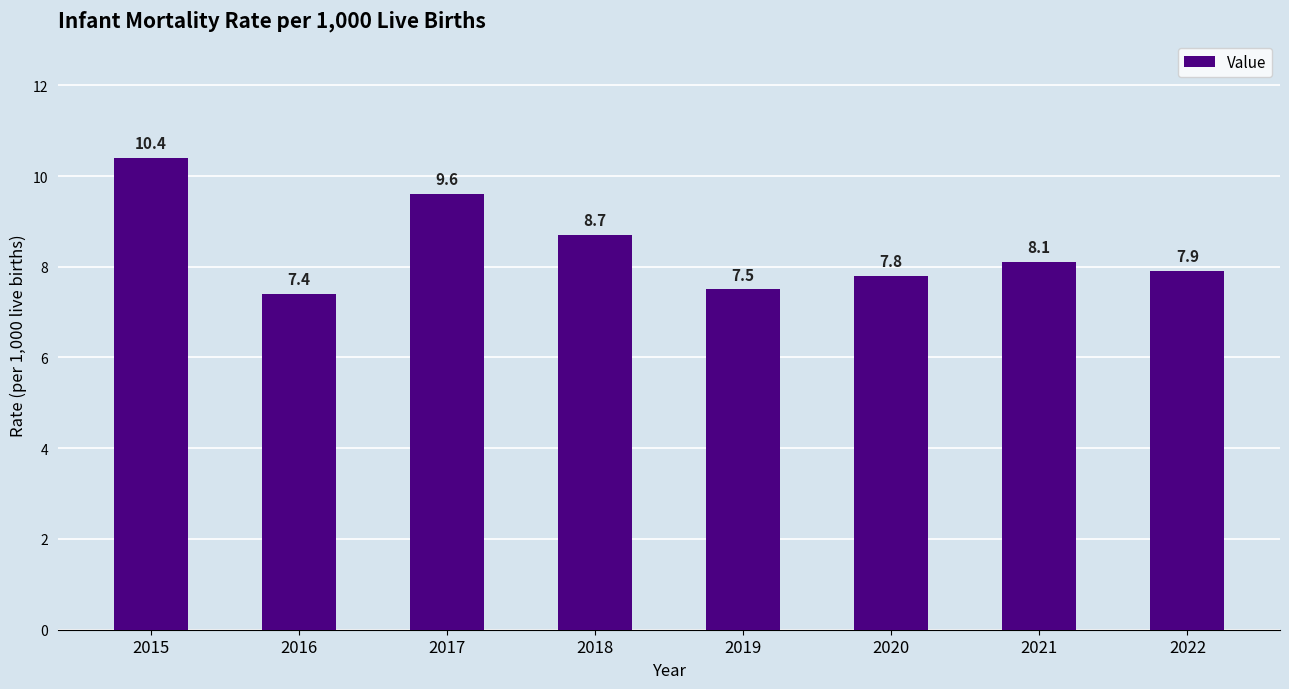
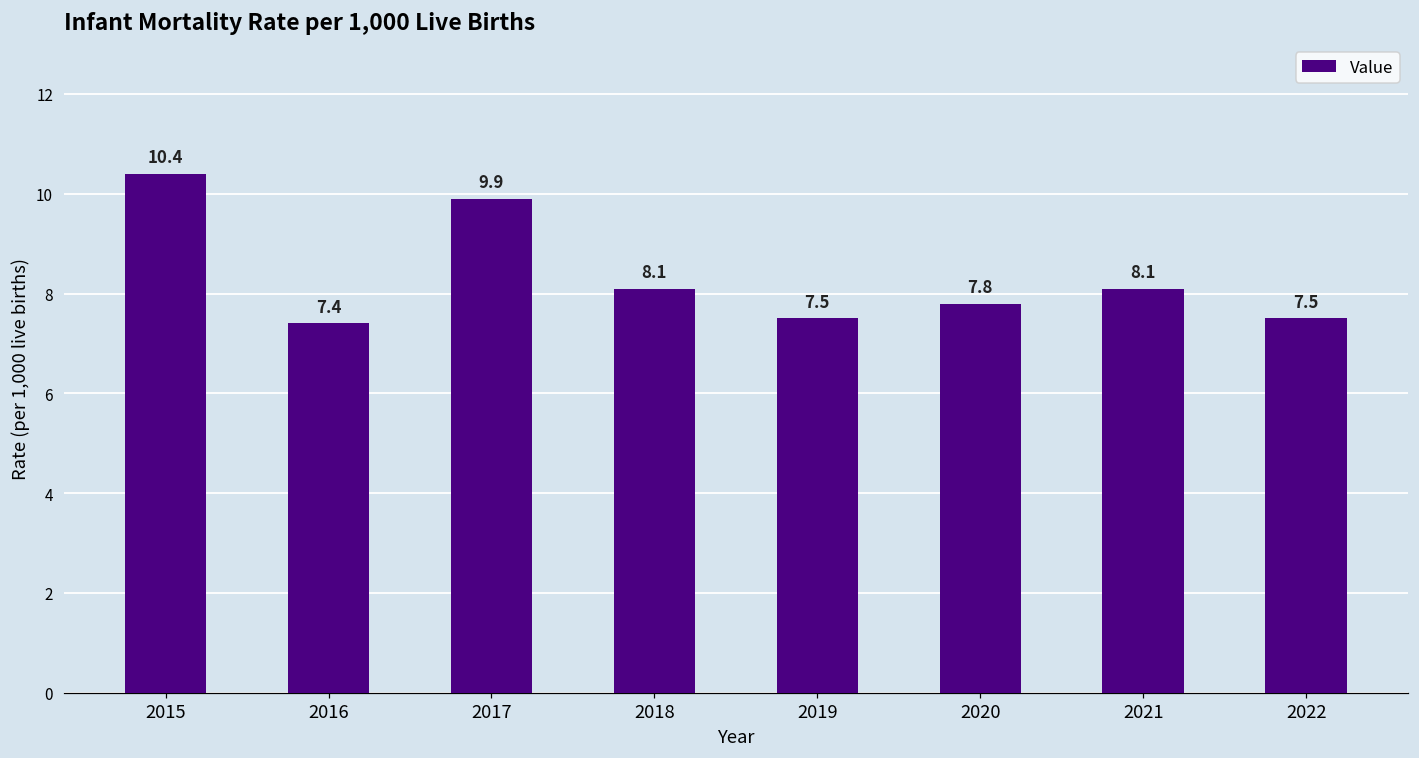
2017: 9.6 -> 9.9
2018: 8.7 -> 8.1
2022: 7.9 -> 7.5
